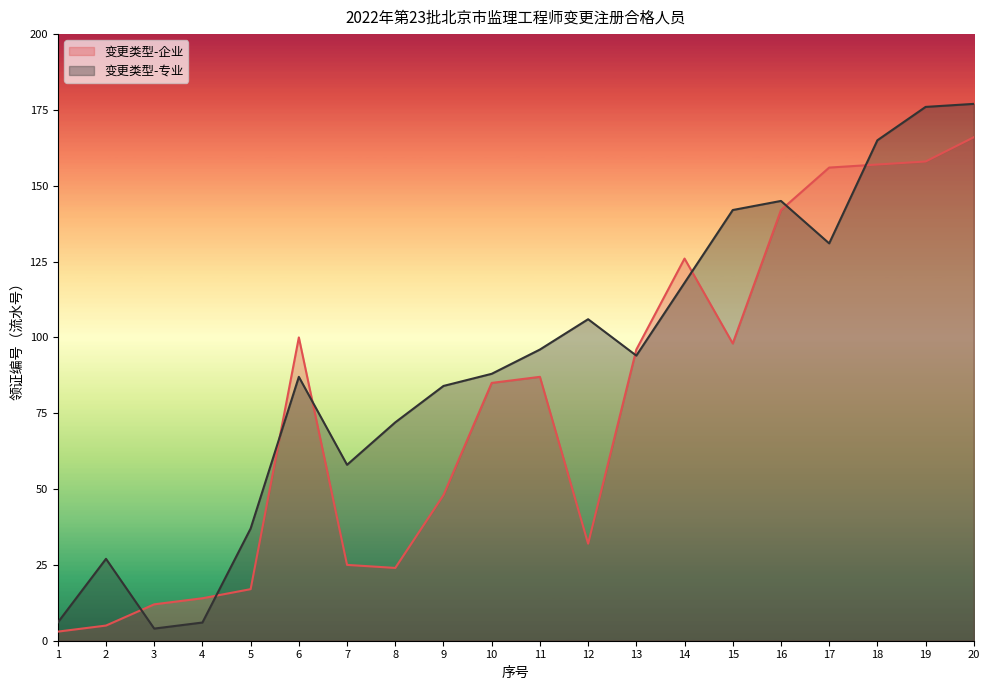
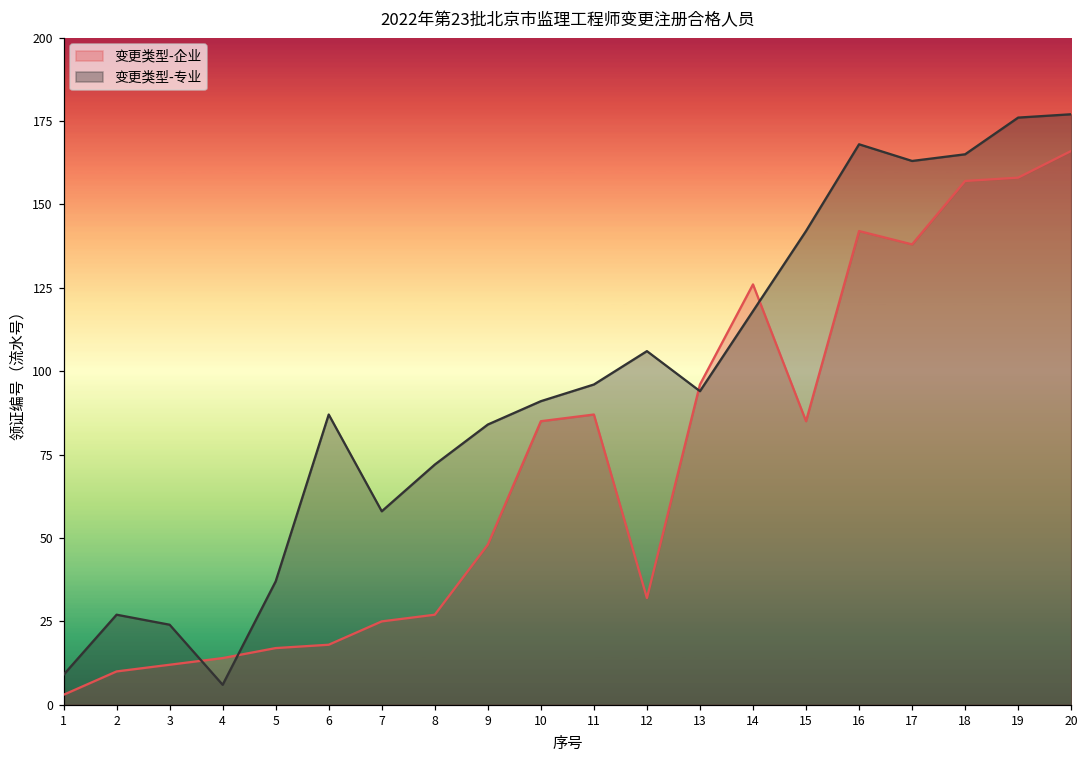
变更类型-专业, 1: 6 -> 9
变更类型-企业, 2: 5 -> 10
变更类型-专业, 3: 4 -> 24
变更类型-企业, 6: 100 -> 18
变更类型-企业, 8: 24 -> 27
变更类型-专业, 10: 88 -> 91
变更类型-企业, 15: 98 -> 85
变更类型-专业, 16: 145 -> 168
变更类型-企业, 17: 156 -> 138
变更类型-专业, 17: 131 -> 163
